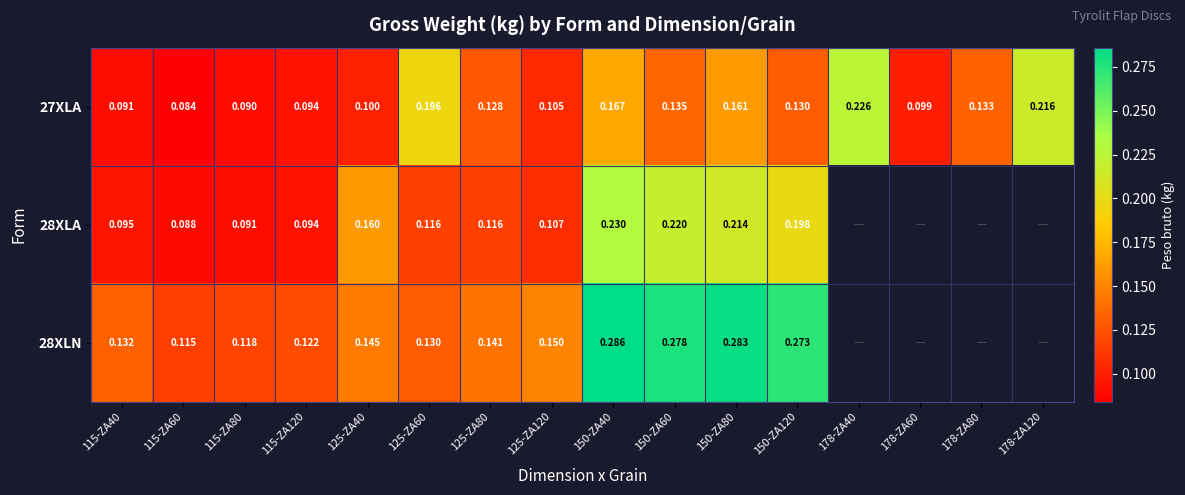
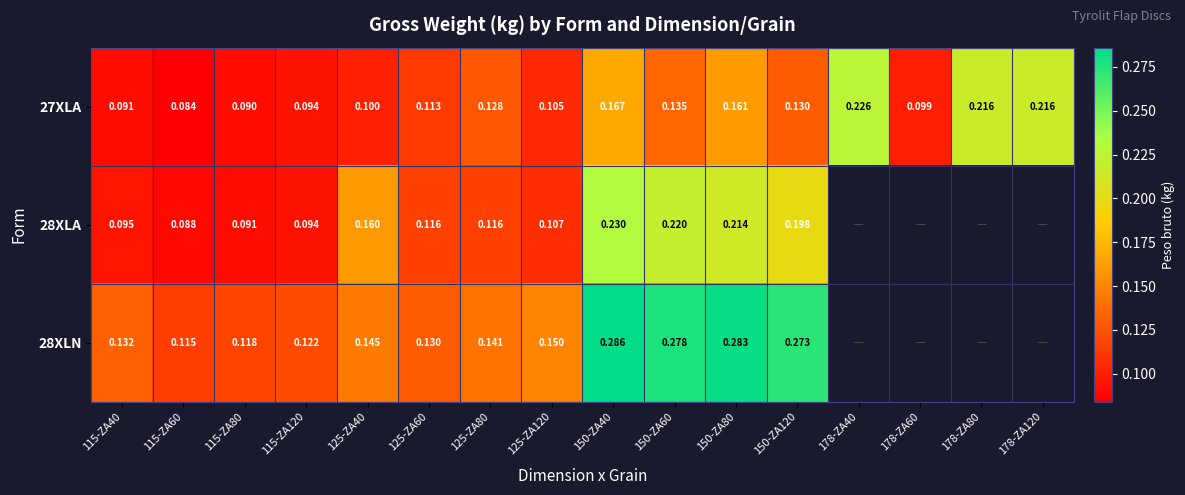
27XLA, 125-ZA60: 0.196 -> 0.113
27XLA, 178-ZA80: 0.133 -> 0.216
